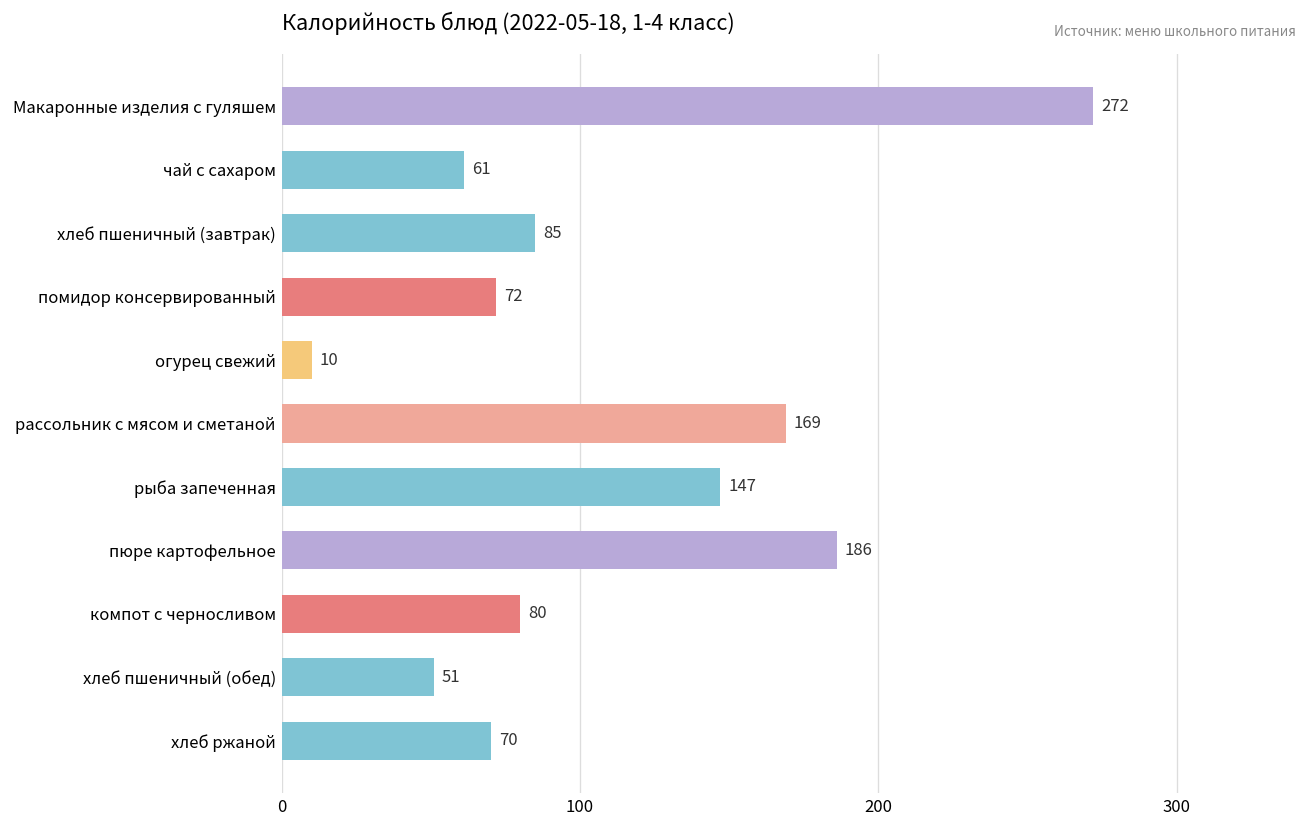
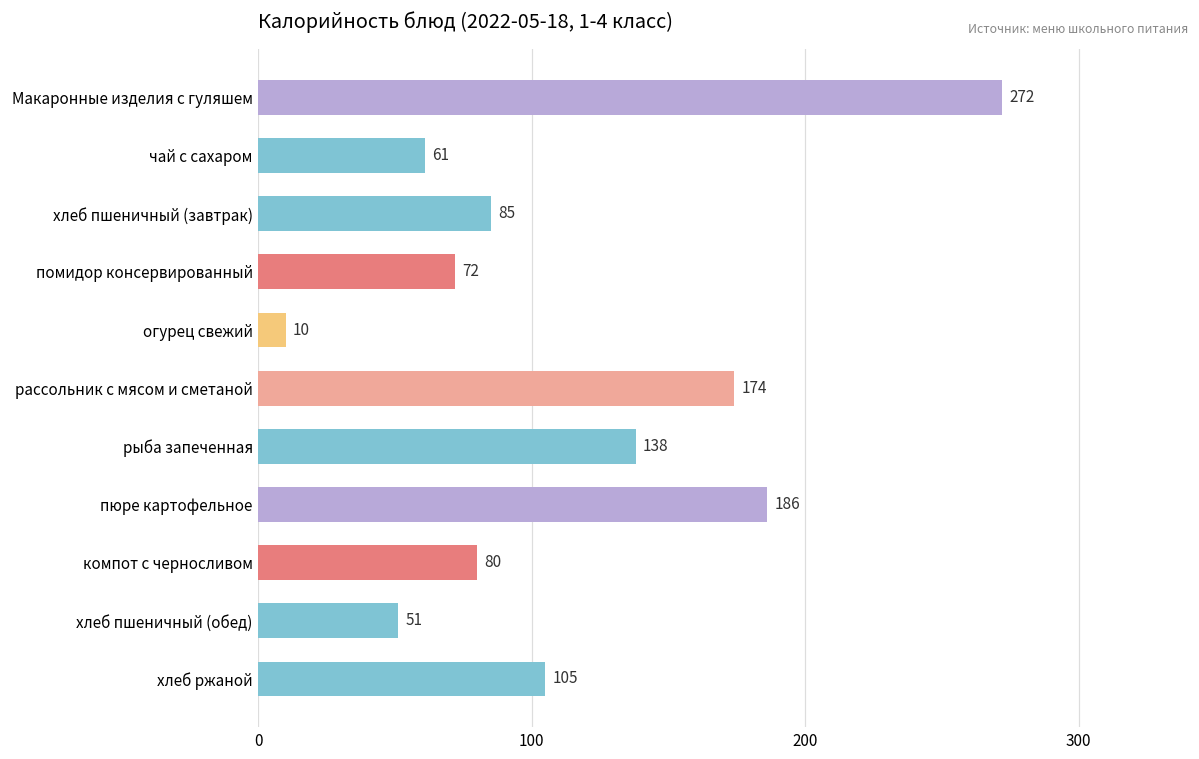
рассольник с мясом и сметаной: 169 -> 174
рыба запеченная: 147 -> 138
хлеб ржаной: 70 -> 105
